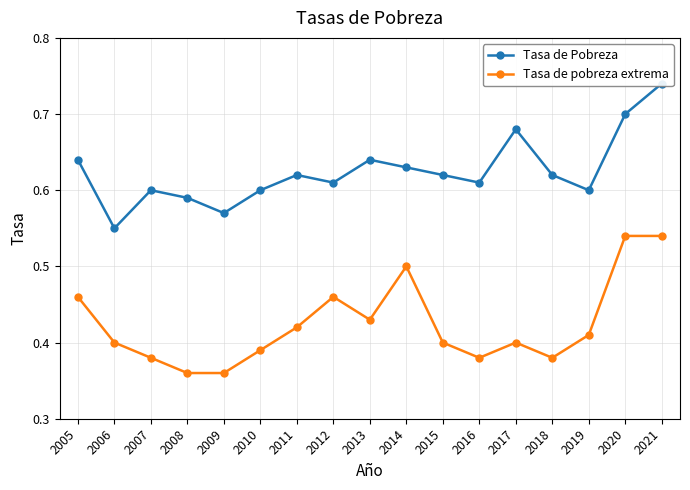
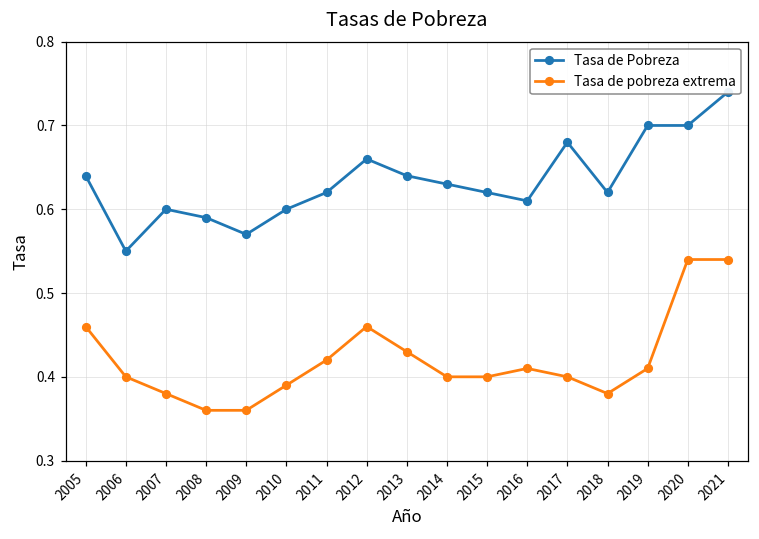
Tasa de Pobreza, 2012: 0.61 -> 0.66
Tasa de pobreza extrema, 2014: 0.5 -> 0.4
Tasa de pobreza extrema, 2016: 0.38 -> 0.41
Tasa de Pobreza, 2019: 0.6 -> 0.7
